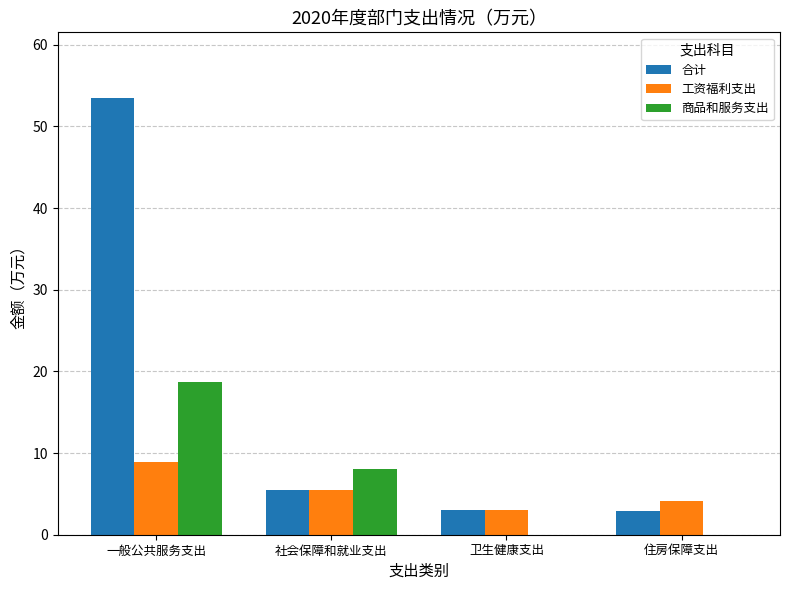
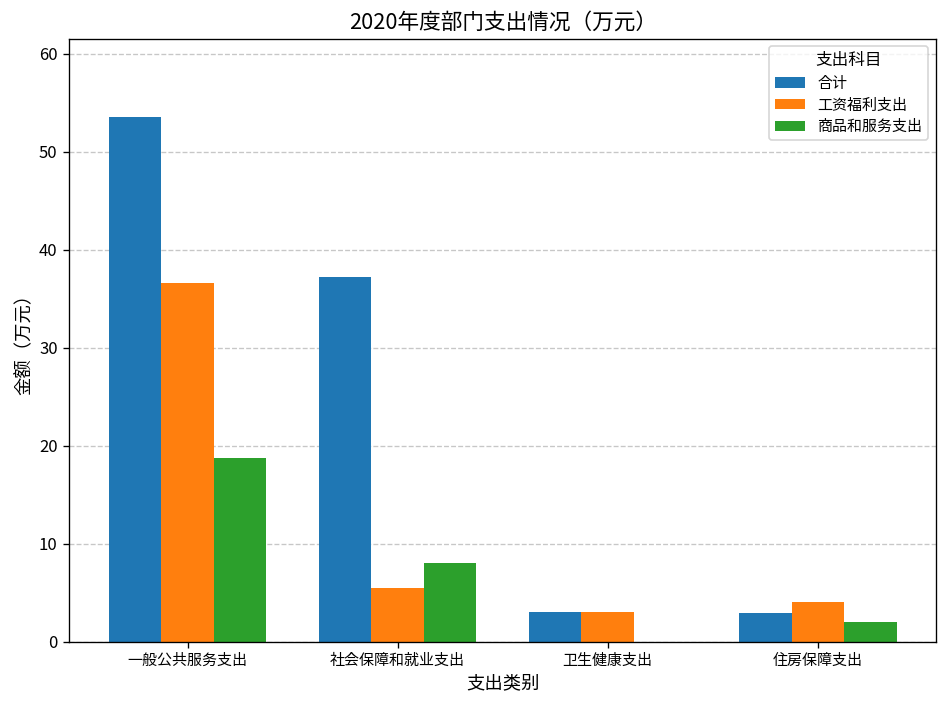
工资福利支出, 一般公共服务支出: 9 -> 37
合计, 社会保障和就业支出: 5 -> 37
商品和服务支出, 住房保障支出: 0 -> 2
